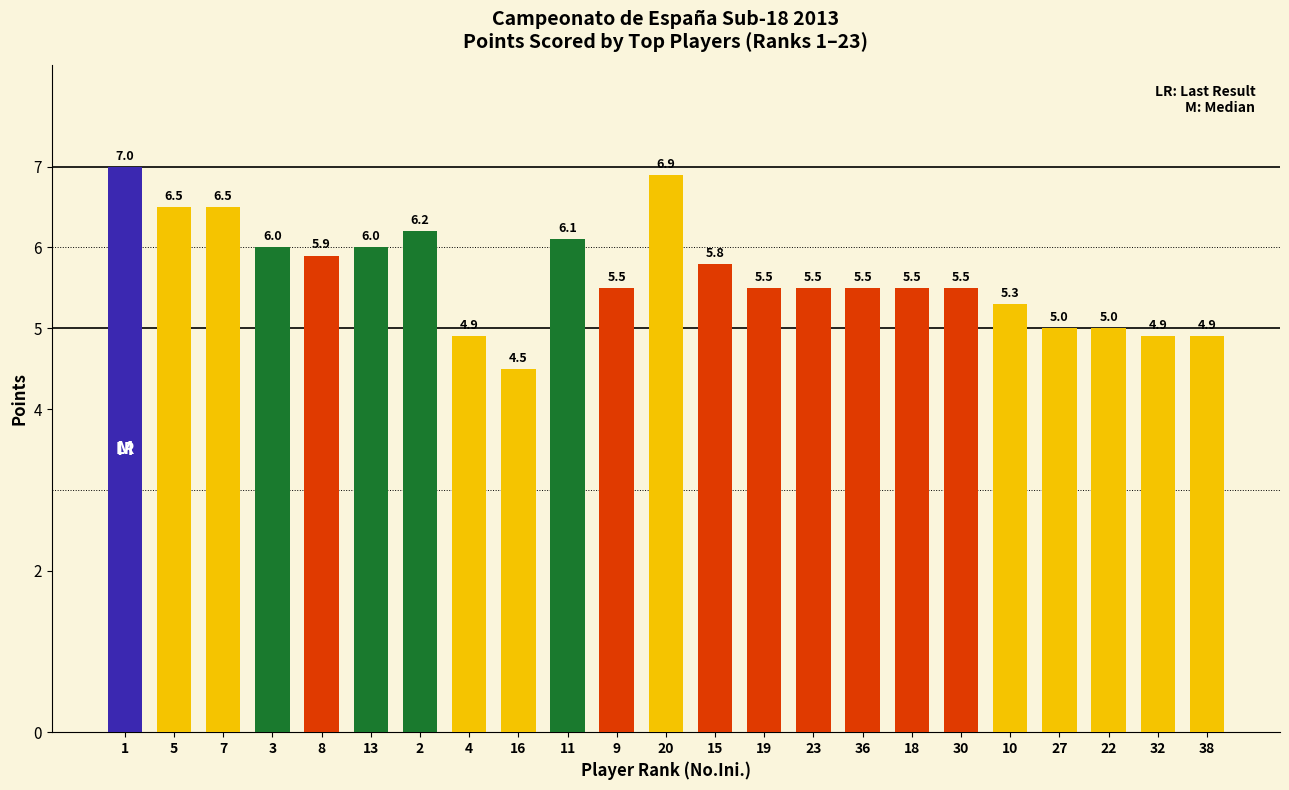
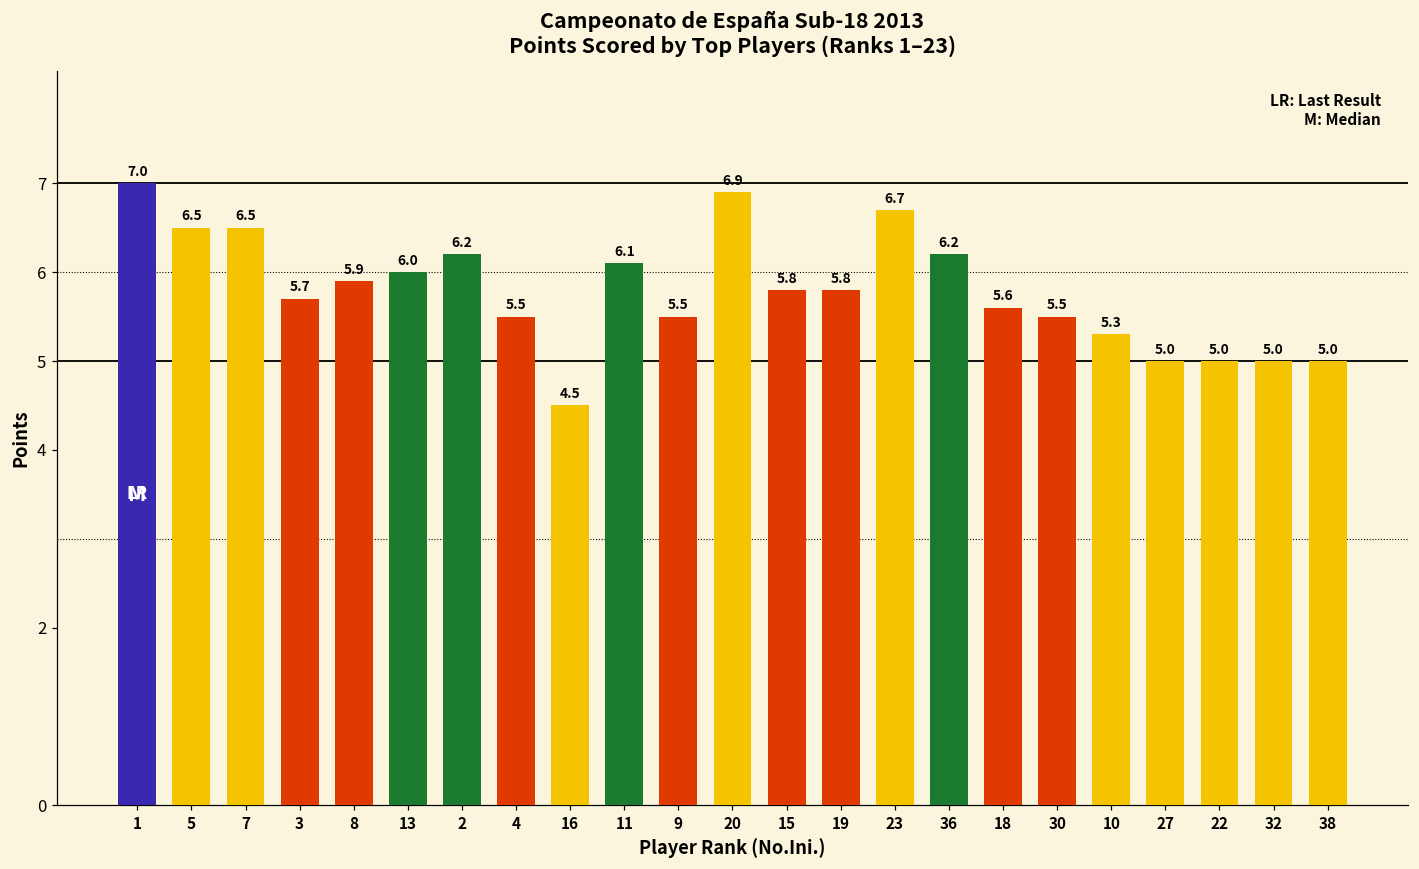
3: 6.0 -> 5.7
4: 4.9 -> 5.5
19: 5.5 -> 5.8
23: 5.5 -> 6.7
36: 5.5 -> 6.2
18: 5.5 -> 5.6
32: 4.9 -> 5.0
38: 4.9 -> 5.0
